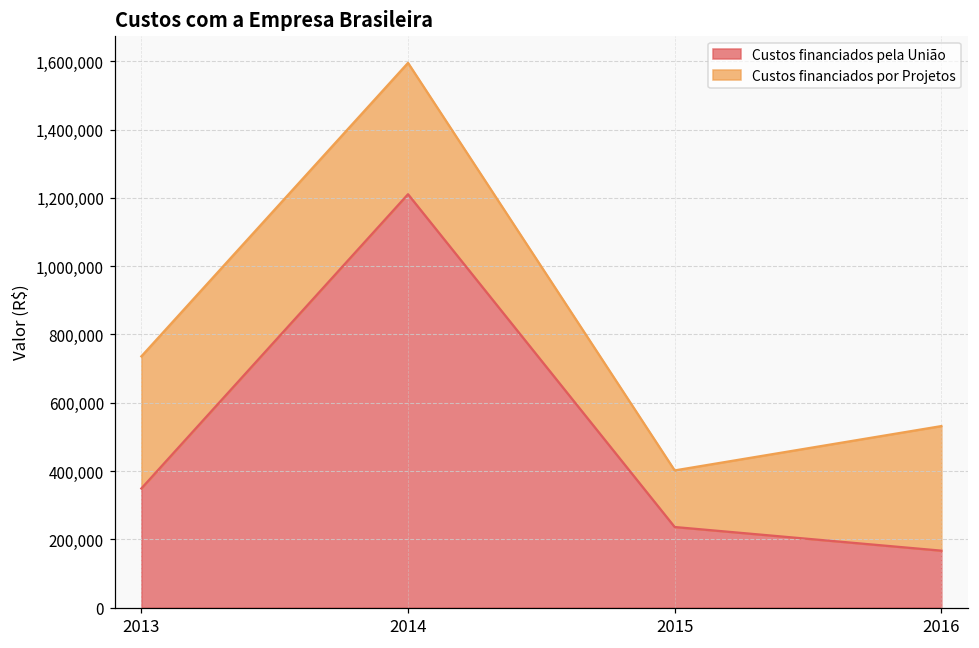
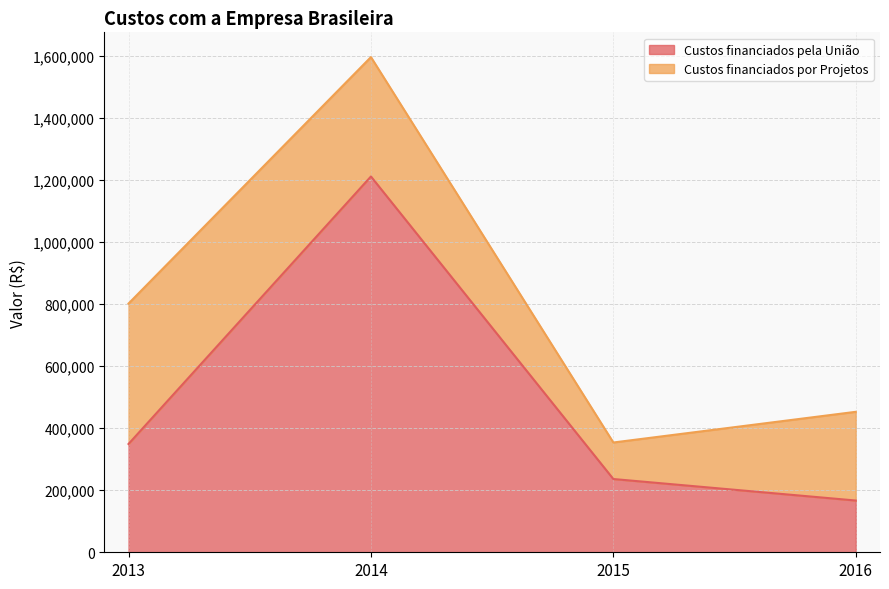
Custos financiados por Projetos, 2013: 390,000 -> 450,000
Custos financiados por Projetos, 2015: 170,000 -> 120,000
Custos financiados por Projetos, 2016: 360,000 -> 290,000
